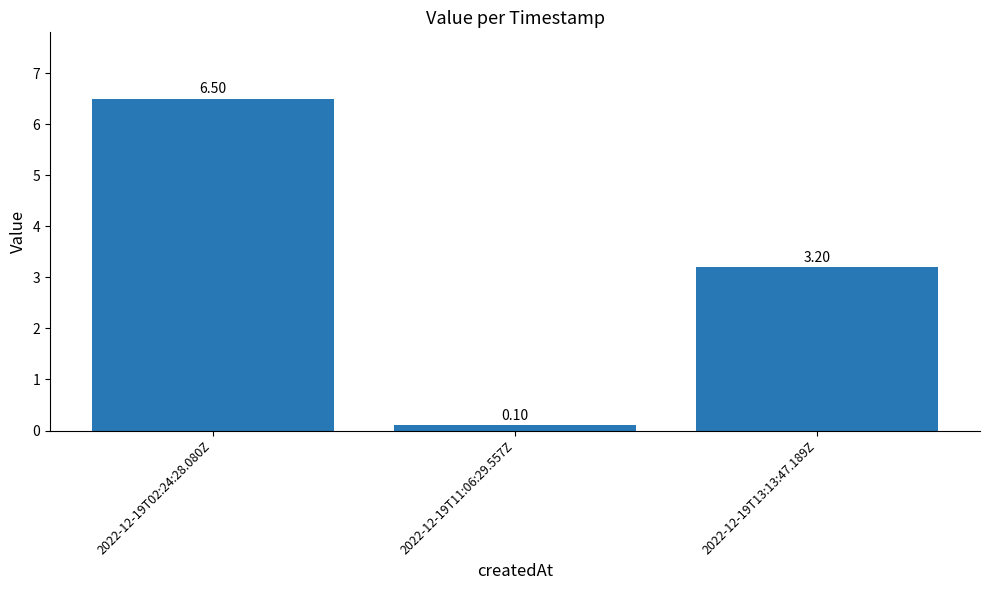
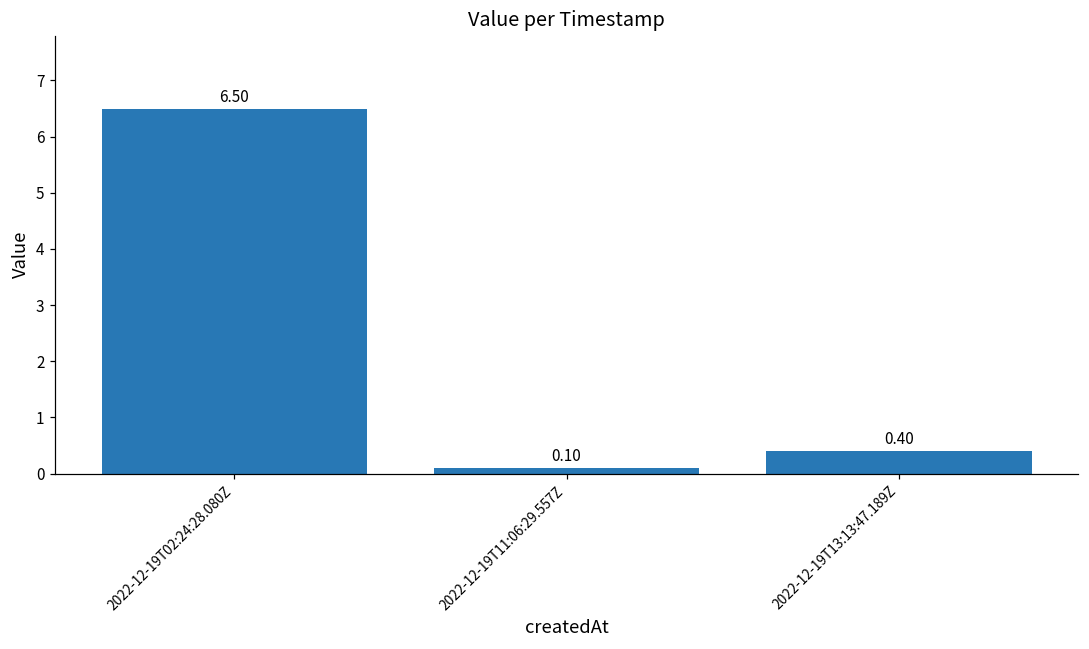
2022-12-19T13:13:47.189Z: 3.20 -> 0.40
